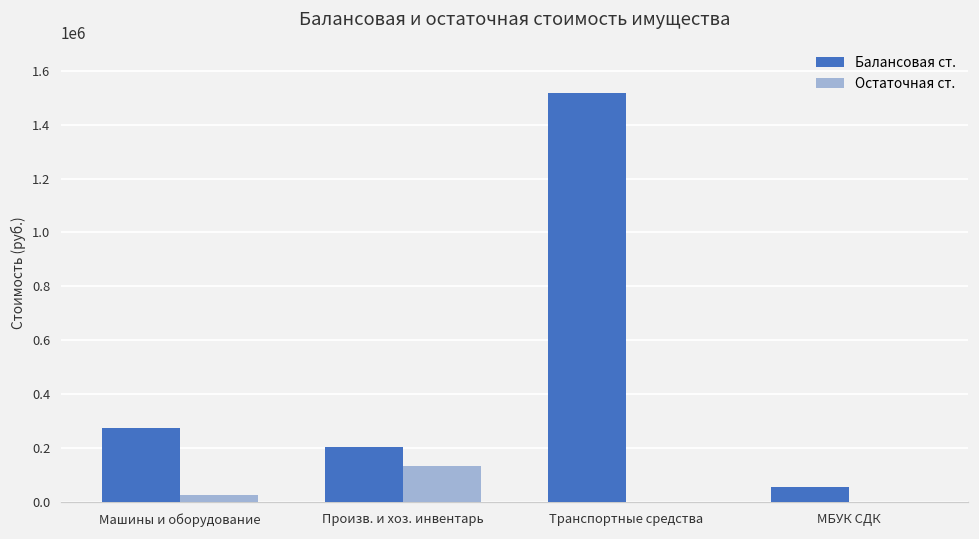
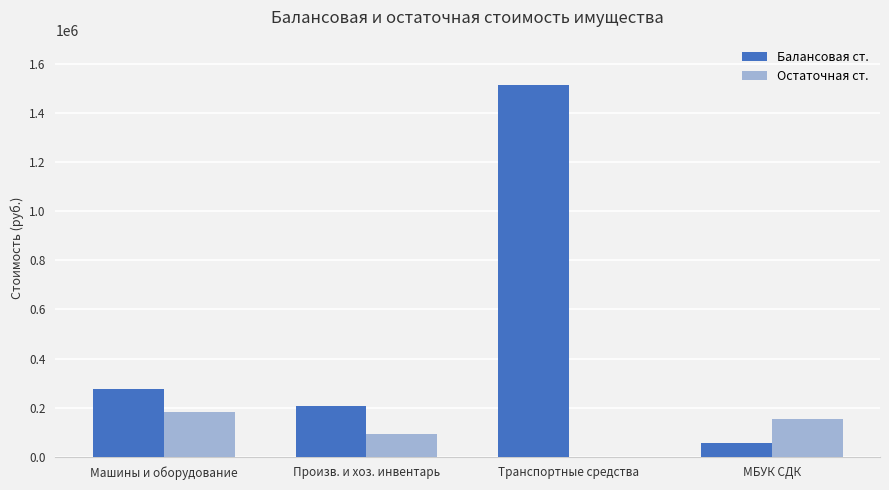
Остаточная ст., Машины и оборудование: 30000 -> 180000
Остаточная ст., Произв. и хоз. инвентарь: 130000 -> 90000
Остаточная ст., МБУК СДК: 0 -> 150000
